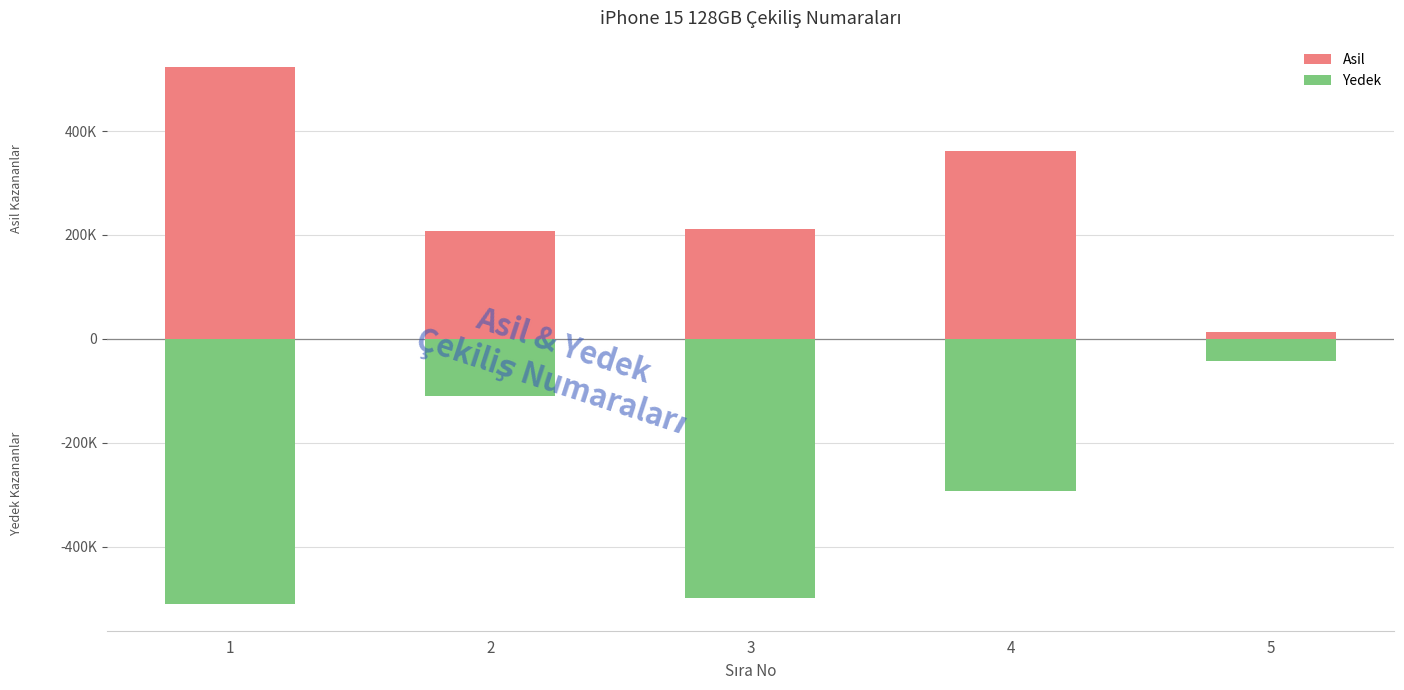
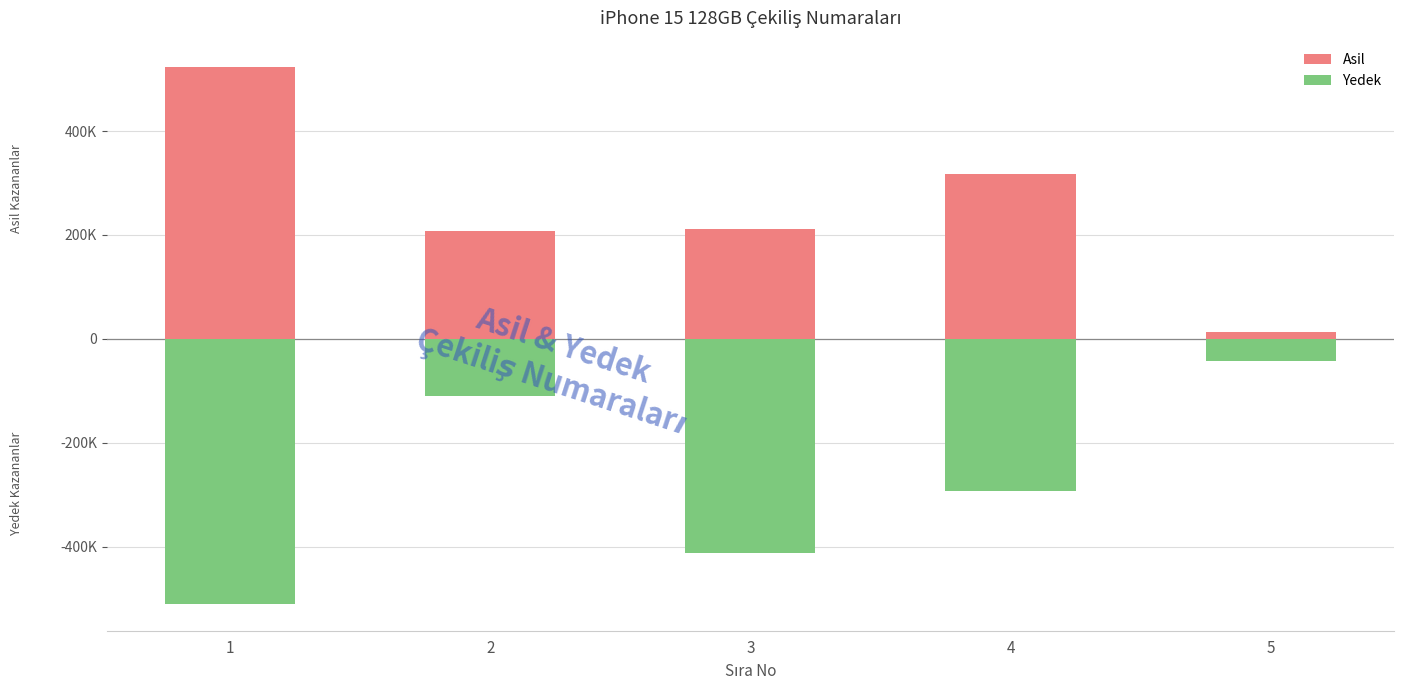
Yedek, 3: -500000 -> -410000
Asil, 4: 360000 -> 320000
